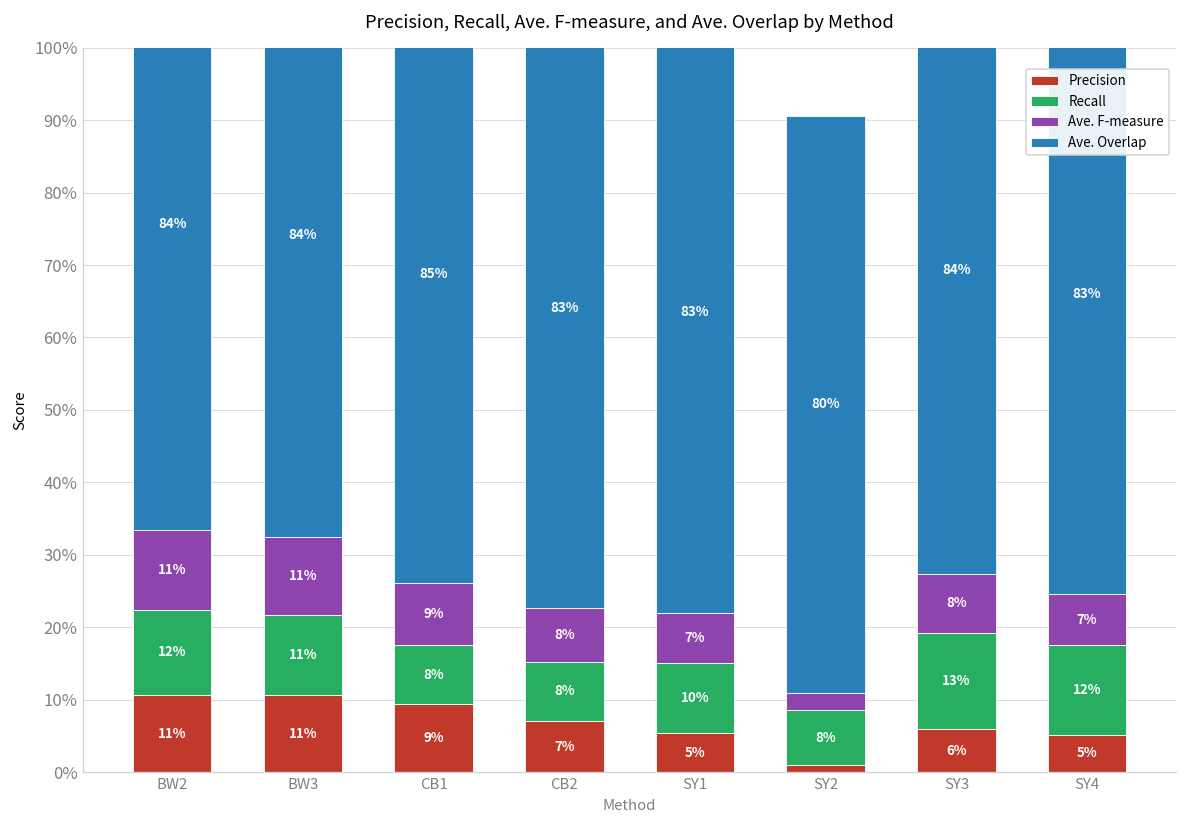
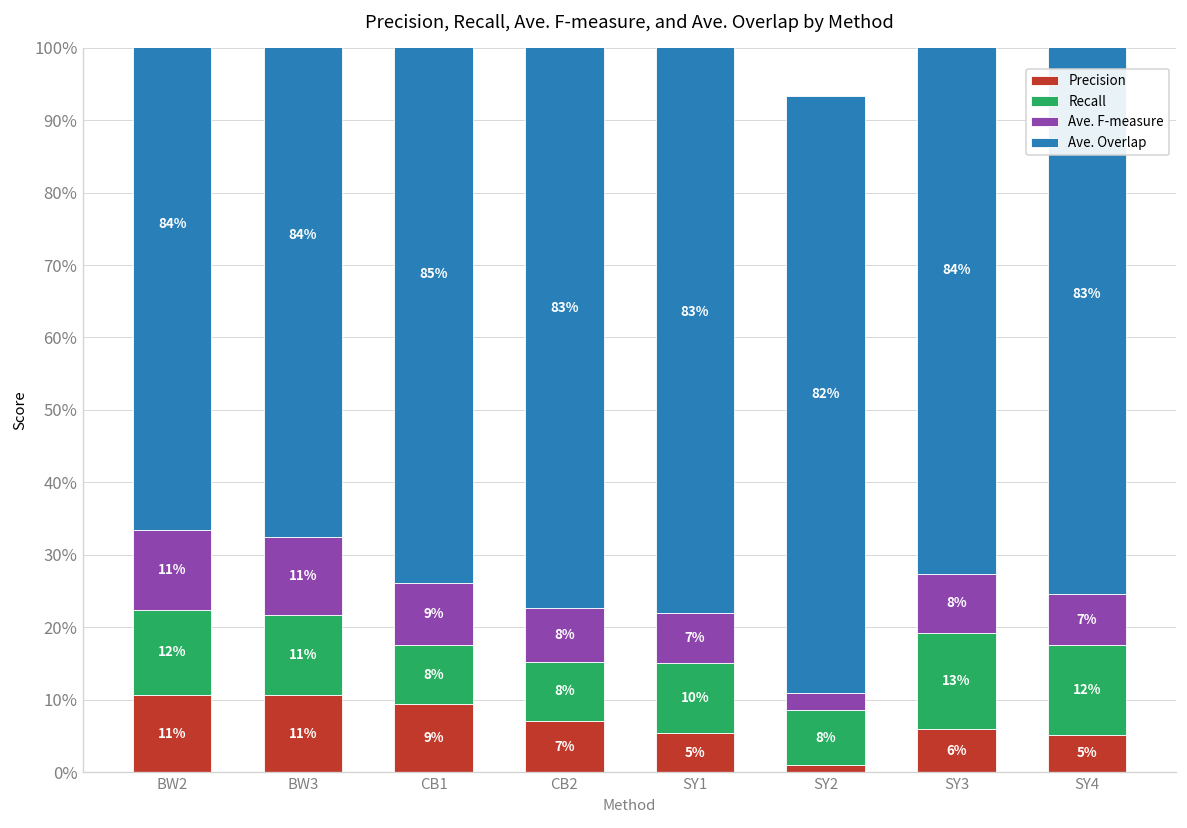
Ave. Overlap, SY2: 80% -> 82%
